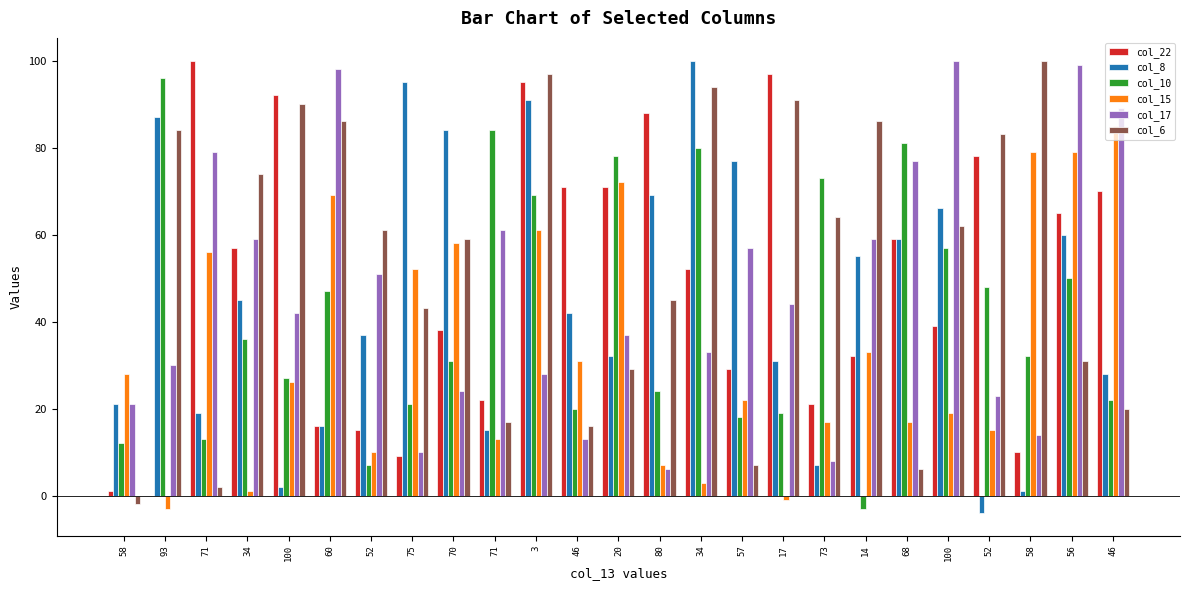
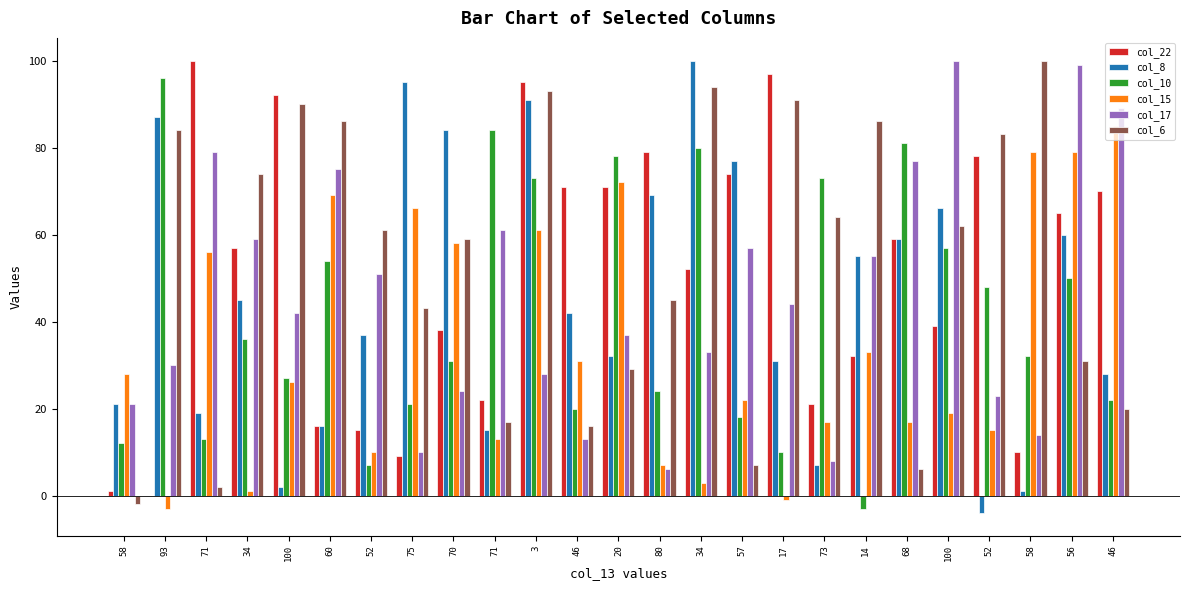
col_10, 60: 47 -> 54
col_17, 60: 98 -> 75
col_15, 75: 52 -> 66
col_10, 3: 69 -> 73
col_6, 3: 97 -> 93
col_22, 80: 88 -> 79
col_22, 57: 29 -> 74
col_10, 17: 19 -> 10
col_17, 14: 59 -> 55
